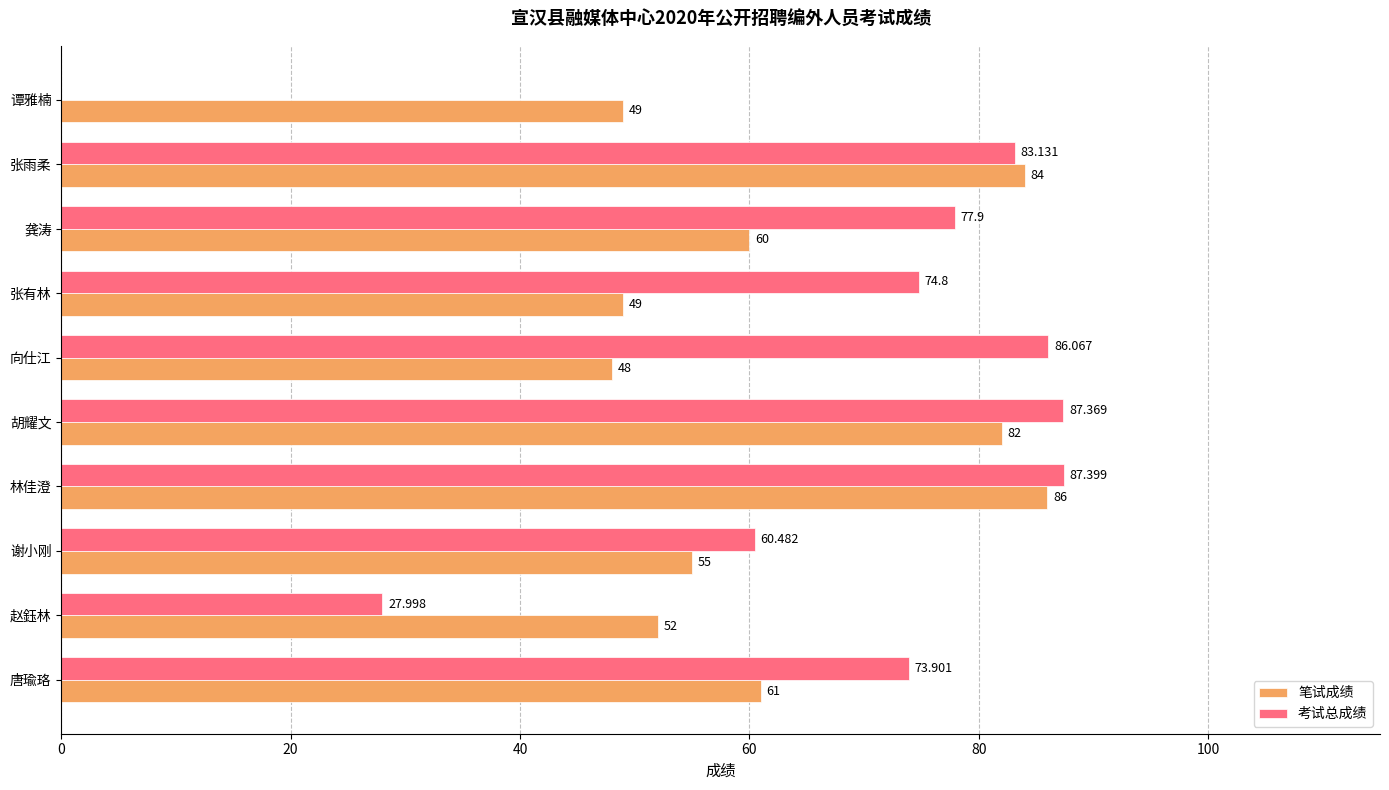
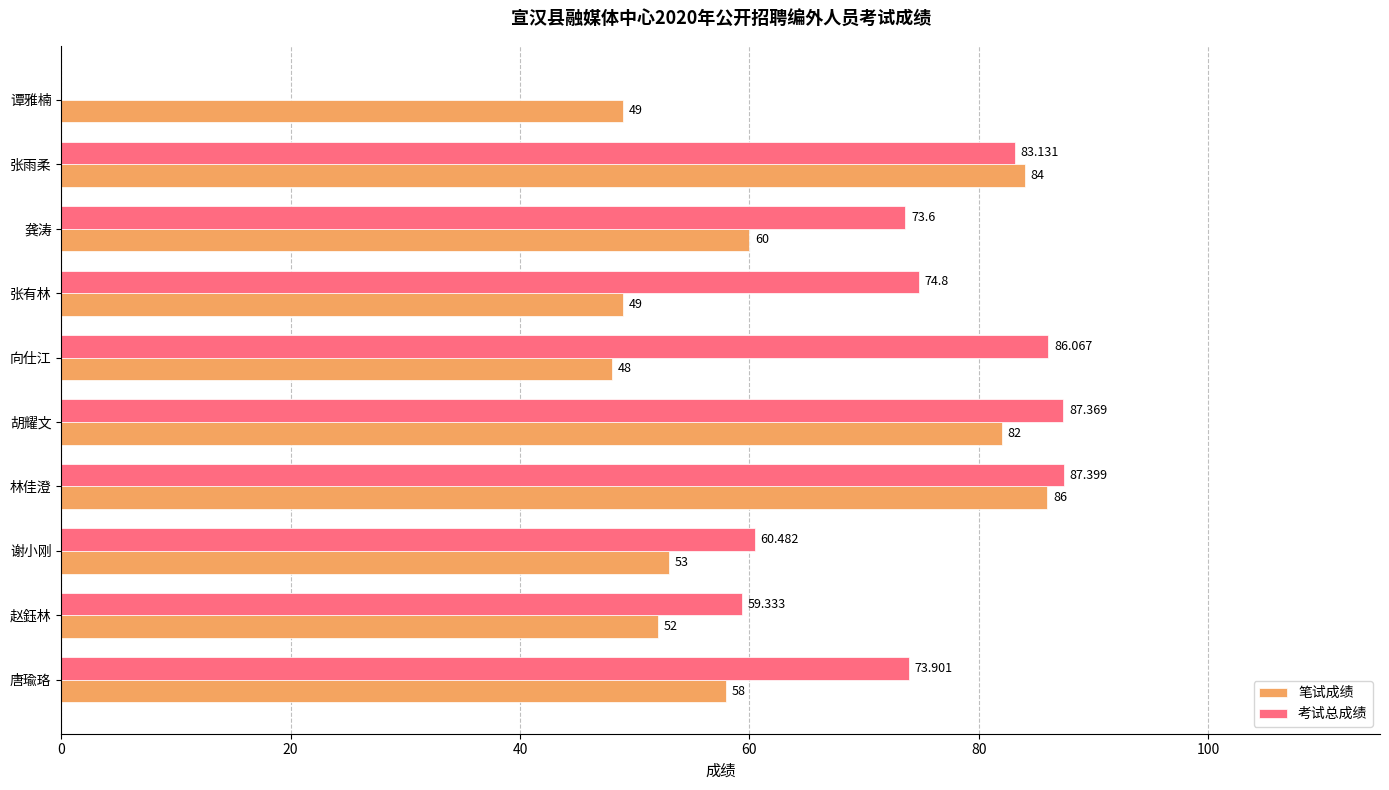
考试总成绩, 龚涛: 77.9 -> 73.6
笔试成绩, 谢小刚: 55 -> 53
考试总成绩, 赵鈺林: 27.998 -> 59.333
笔试成绩, 唐瑜珞: 61 -> 58
